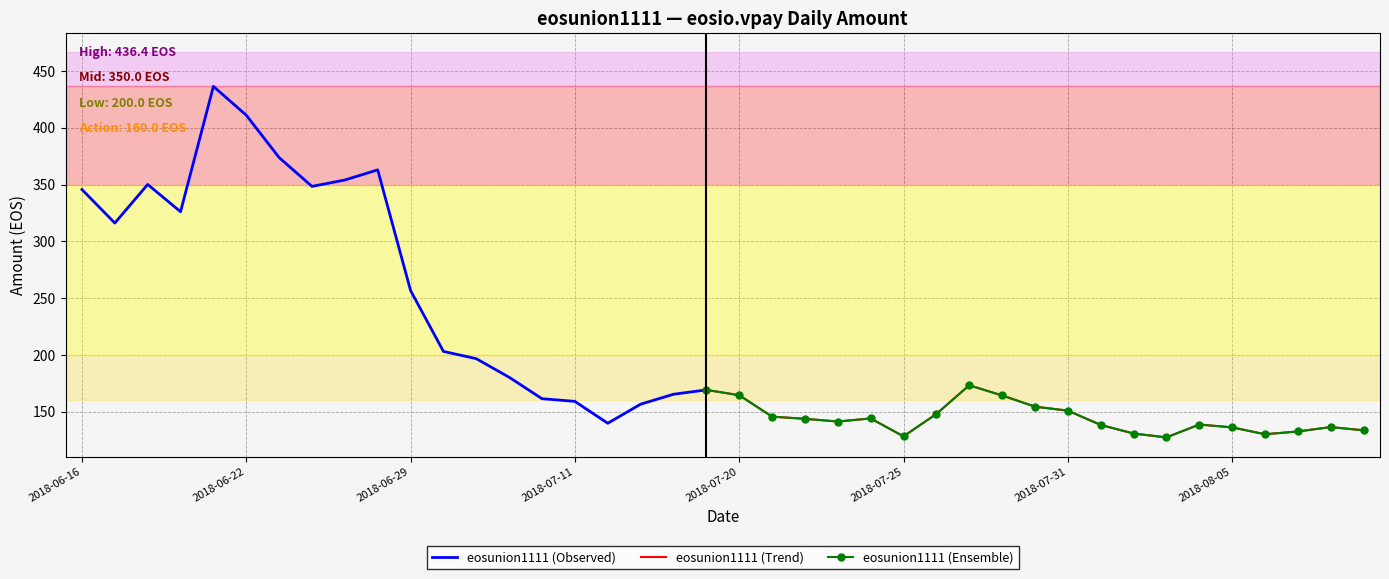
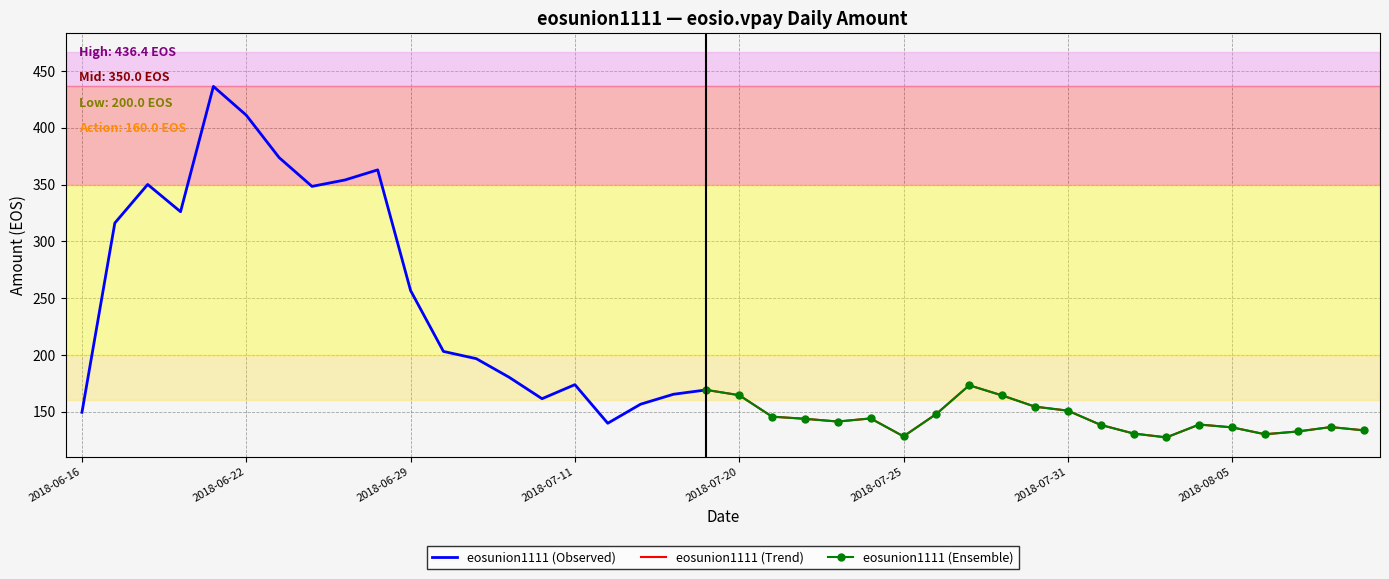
eosunion1111 (Observed), 2018-06-16: 346 -> 149
eosunion1111 (Observed), 2018-07-11: 159 -> 174
